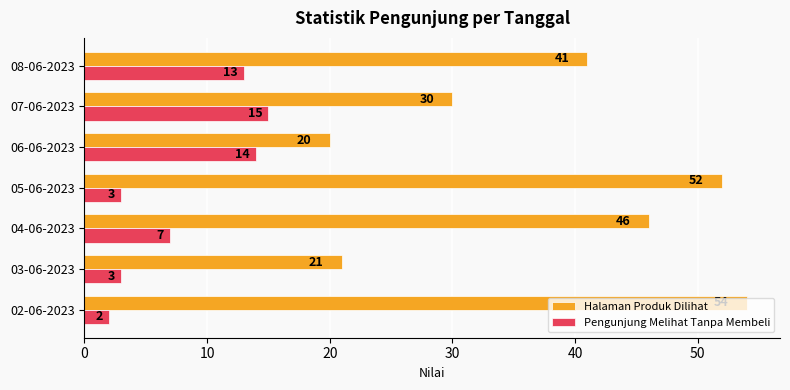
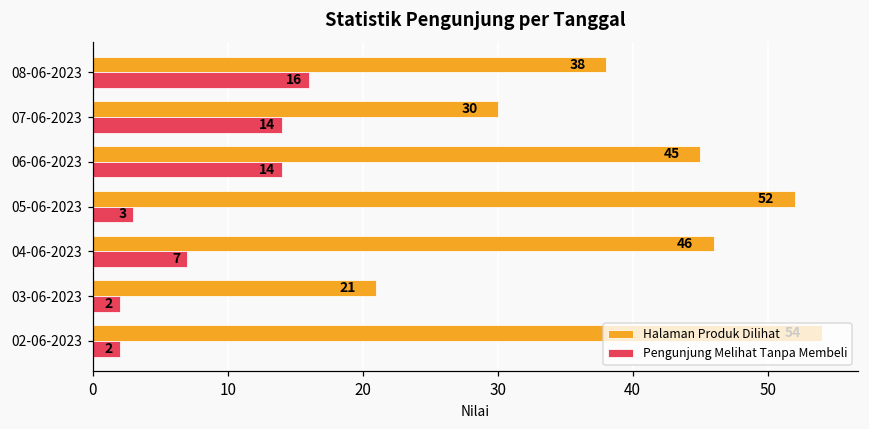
Halaman Produk Dilihat, 08-06-2023: 41 -> 38
Pengunjung Melihat Tanpa Membeli, 08-06-2023: 13 -> 16
Pengunjung Melihat Tanpa Membeli, 07-06-2023: 15 -> 14
Halaman Produk Dilihat, 06-06-2023: 20 -> 45
Pengunjung Melihat Tanpa Membeli, 03-06-2023: 3 -> 2
